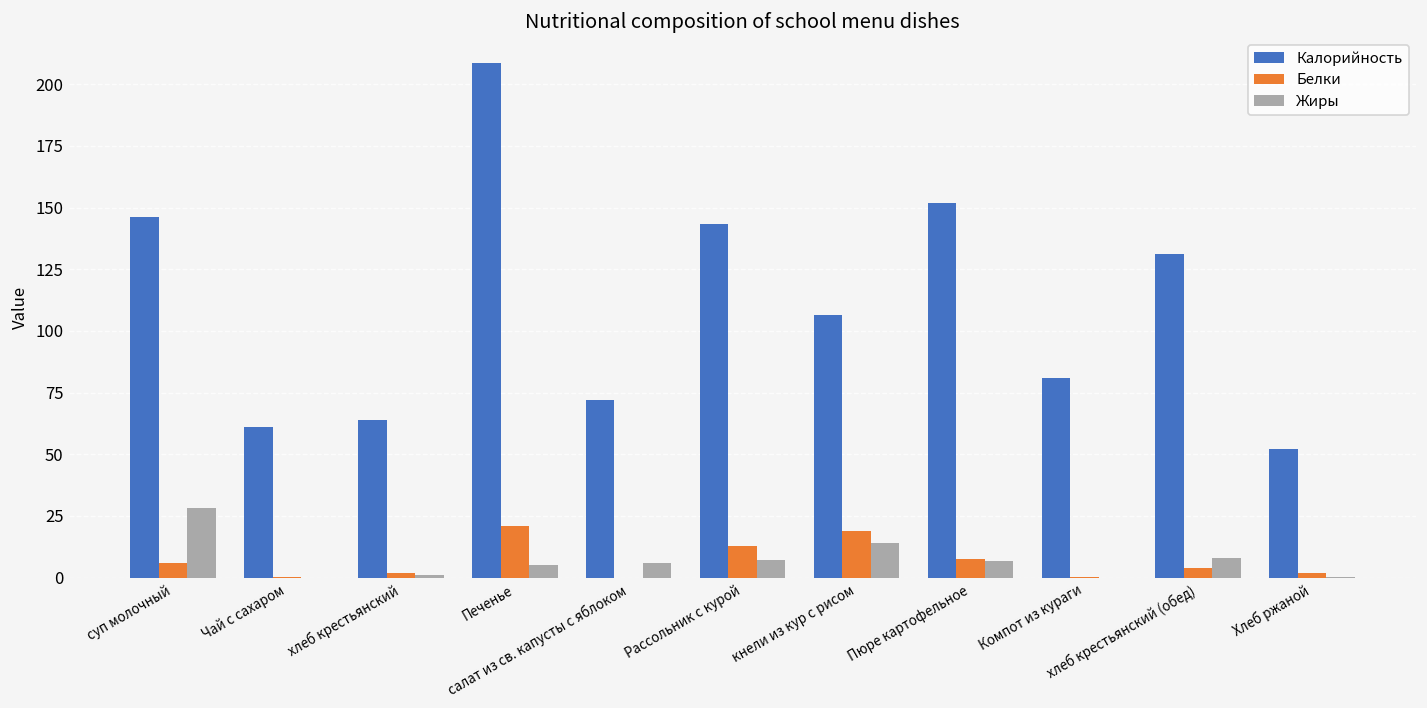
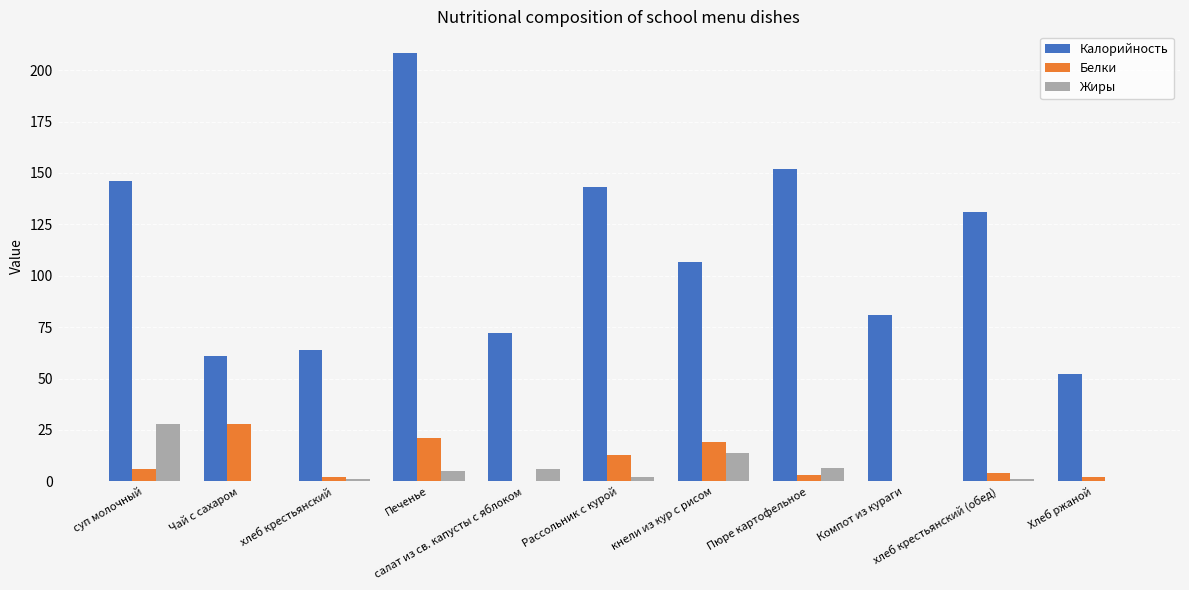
Белки, Чай с сахаром: 0 -> 28
Жиры, Рассольник с курой: 7 -> 2
Белки, Пюре картофельное: 7 -> 3
Жиры, хлеб крестьянский (обед): 8 -> 1
